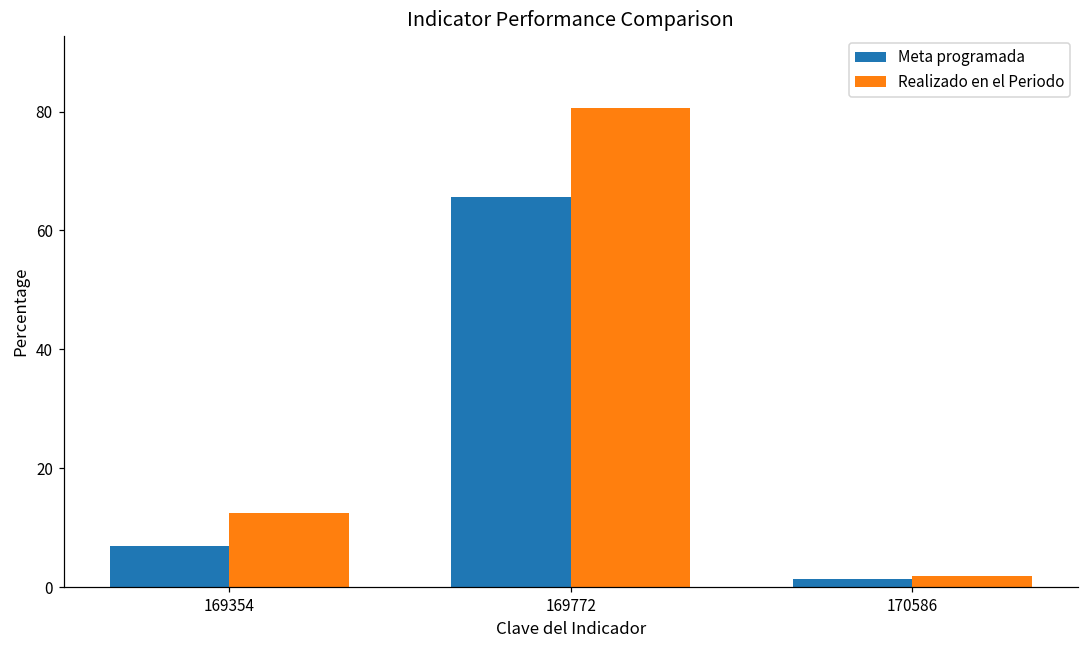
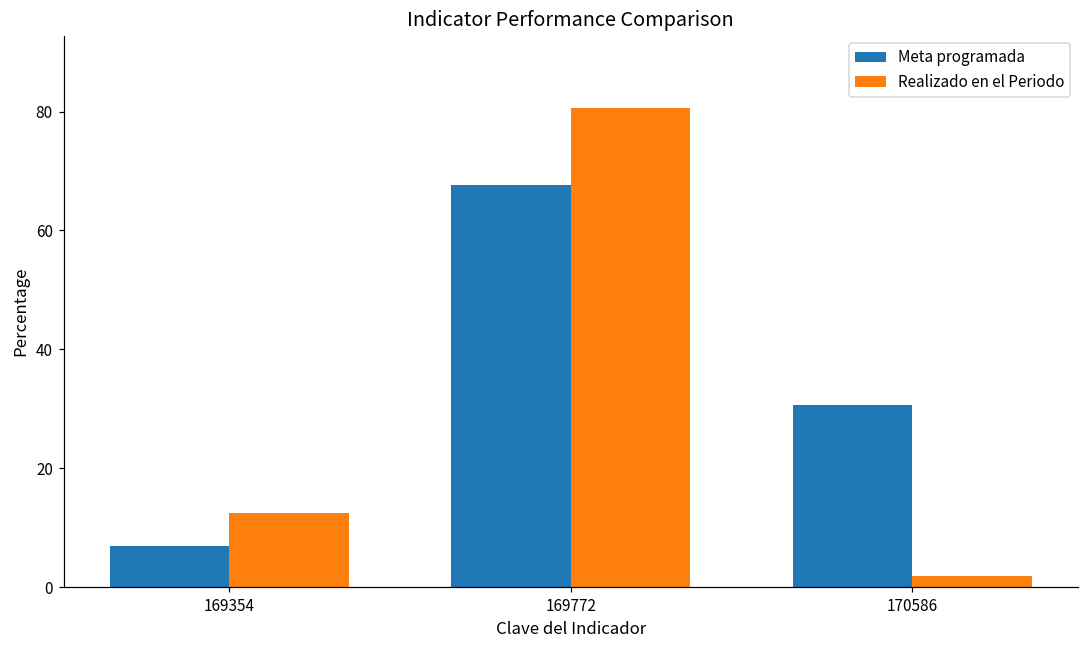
Meta programada, 169772: 66 -> 68
Meta programada, 170586: 1 -> 31
